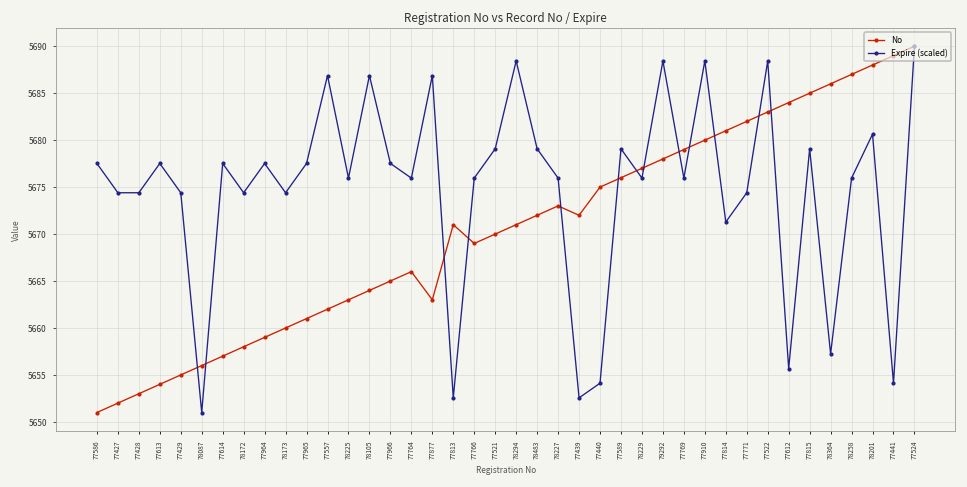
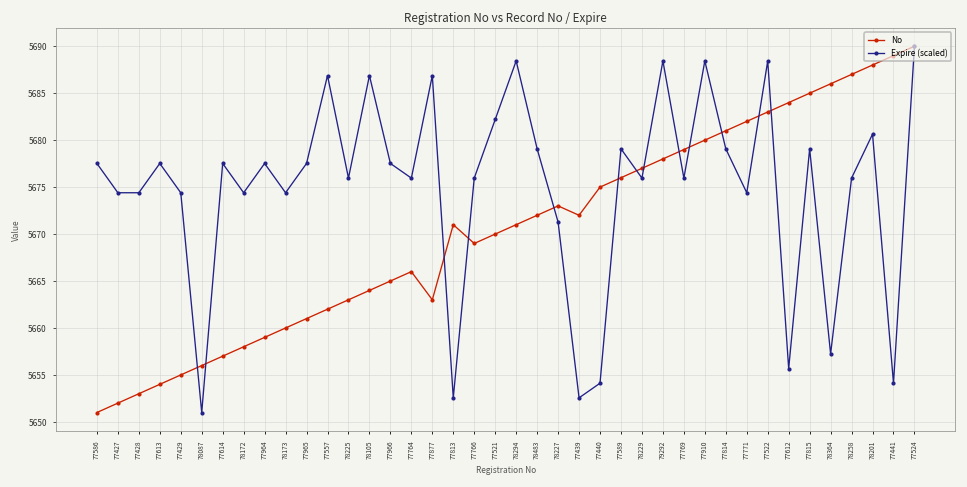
Expire (scaled), 77521: 5679 -> 5682
Expire (scaled), 78227: 5676 -> 5671
Expire (scaled), 77814: 5671 -> 5679
